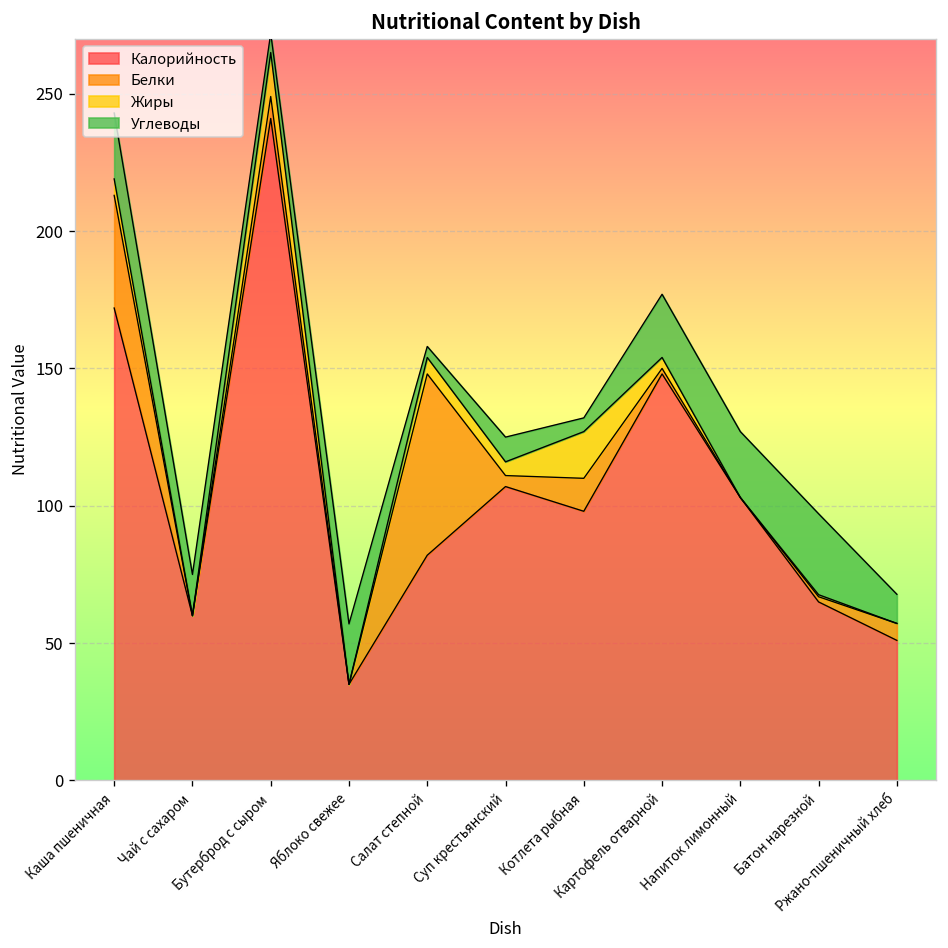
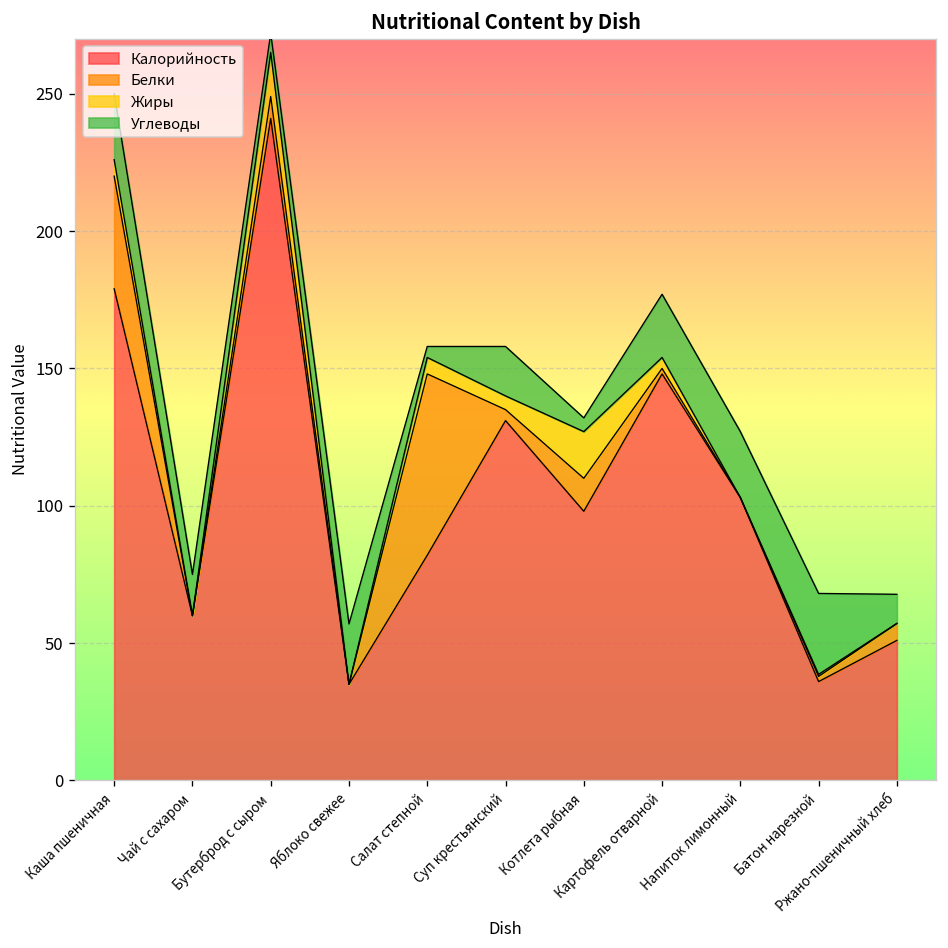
Калорийность, Каша пшеничная: 172 -> 179
Калорийность, Суп крестьянский: 107 -> 131
Углеводы, Суп крестьянский: 9 -> 18
Калорийность, Батон нарезной: 65 -> 36
